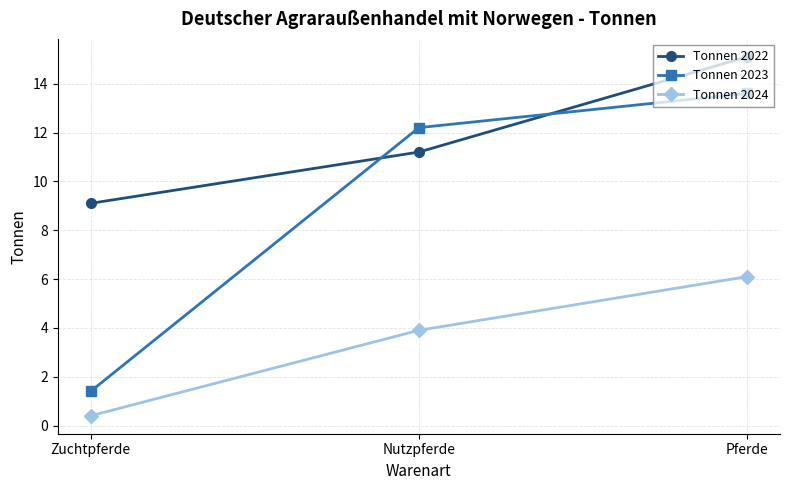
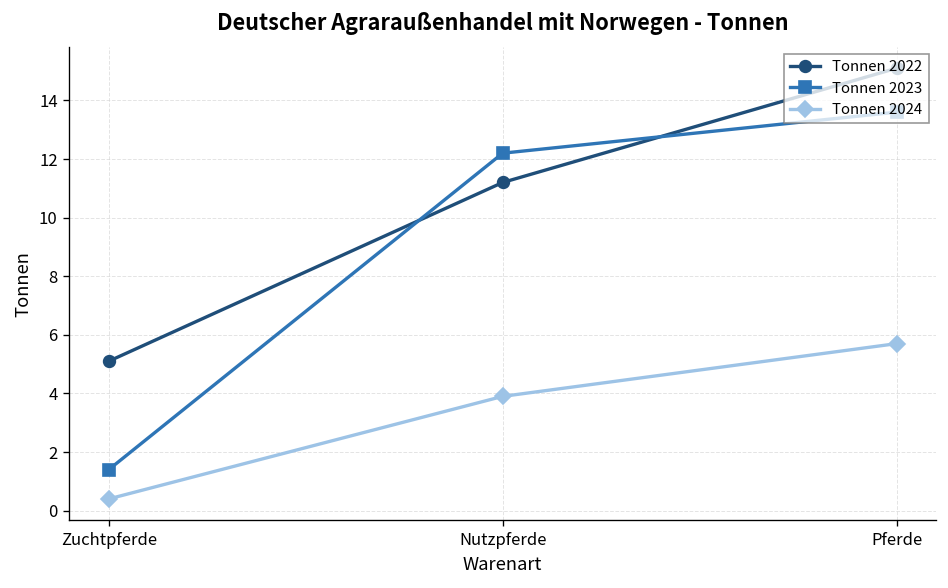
Tonnen 2022, Zuchtpferde: 9.1 -> 5.1
Tonnen 2024, Pferde: 6.1 -> 5.7
